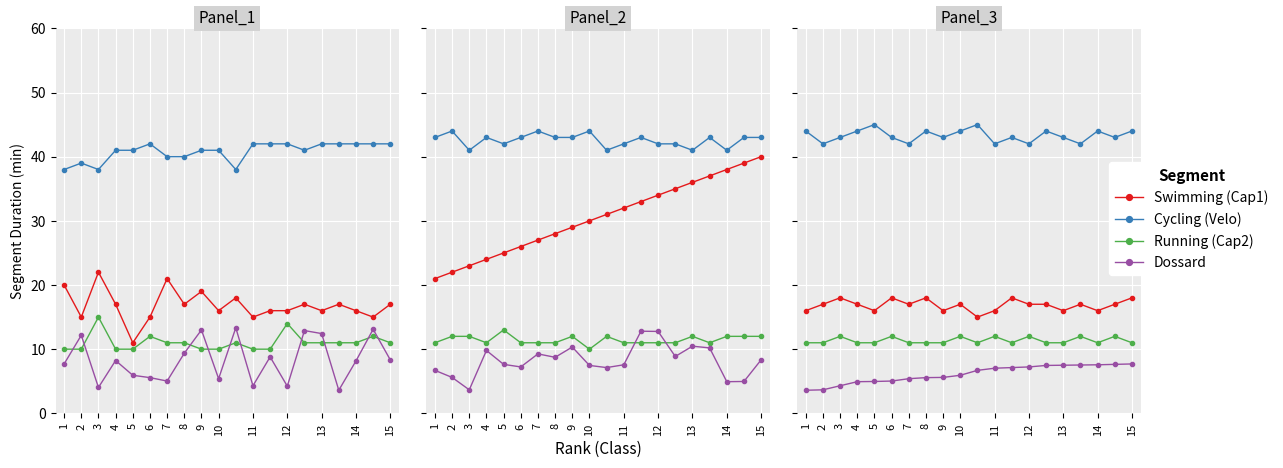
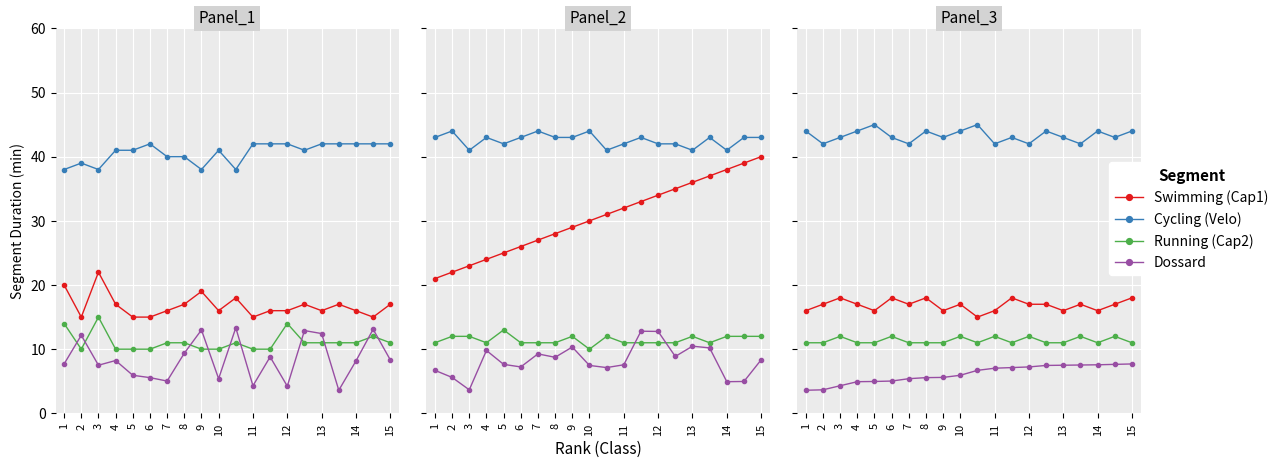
Panel_1, Running (Cap2), 1: 10 -> 14
Panel_1, Dossard, 3: 4 -> 8
Panel_1, Swimming (Cap1), 5: 11 -> 15
Panel_1, Running (Cap2), 6: 12 -> 10
Panel_1, Swimming (Cap1), 7: 21 -> 16
Panel_1, Cycling (Velo), 9: 41 -> 38
